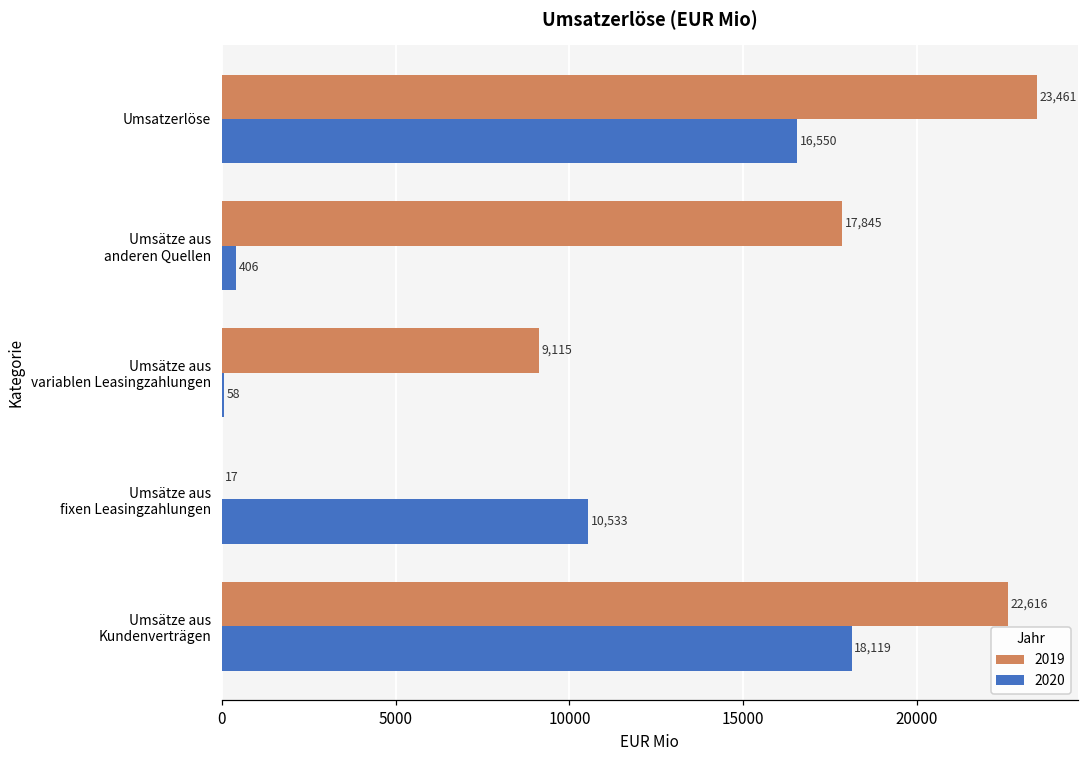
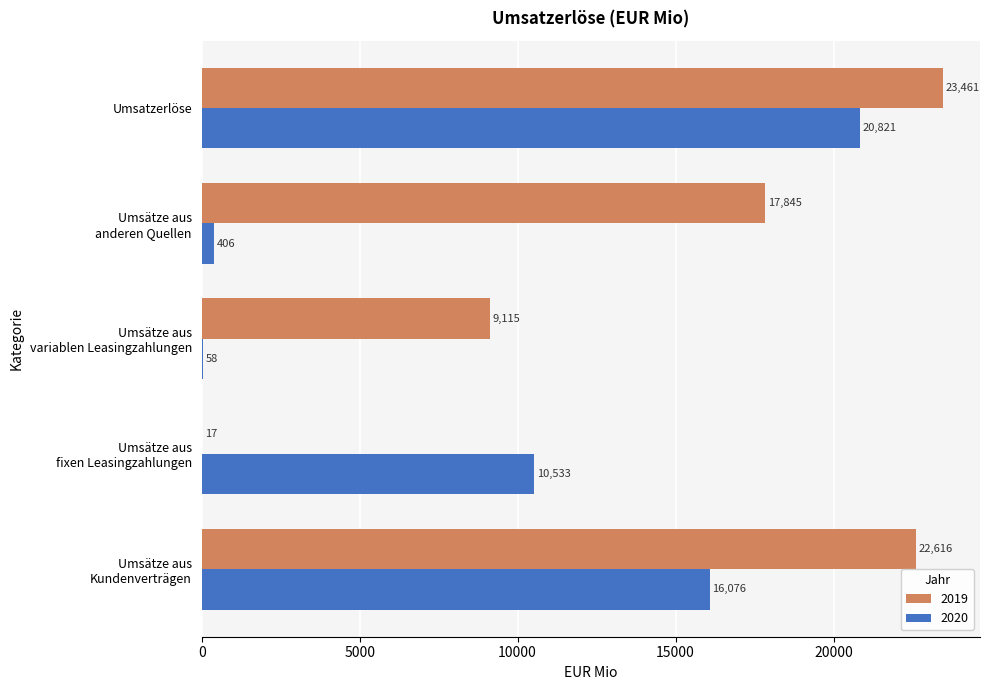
2020, Umsatzerlöse: 16,550 -> 20,821
2020, Umsätze aus Kundenverträgen: 18,119 -> 16,076
